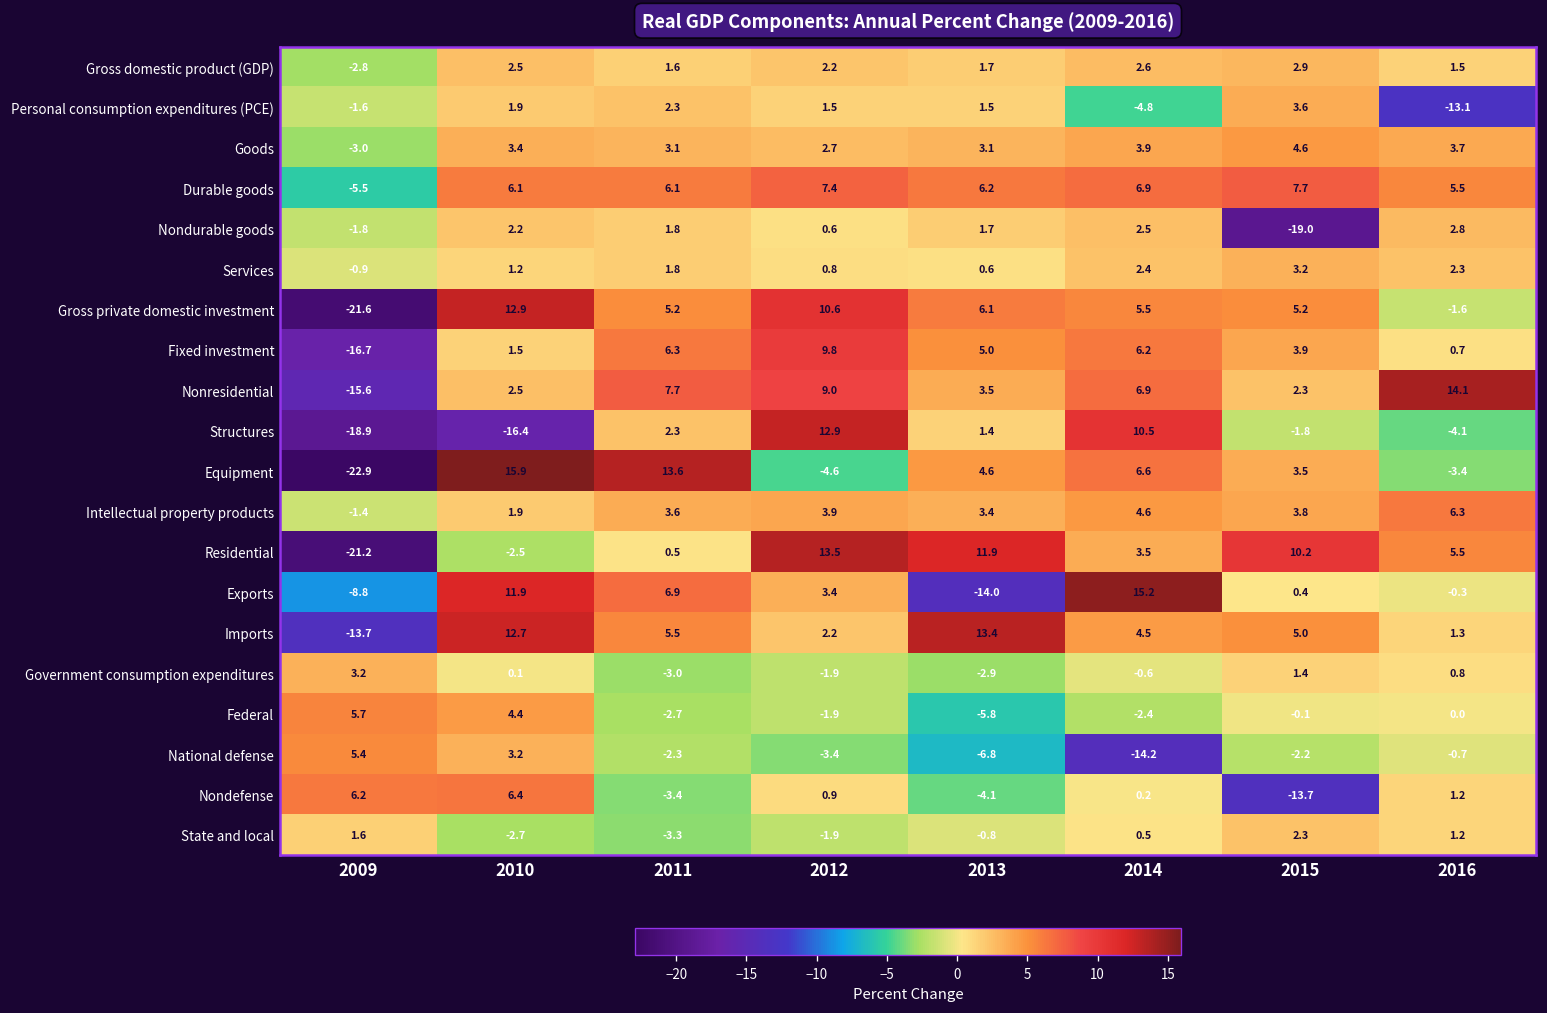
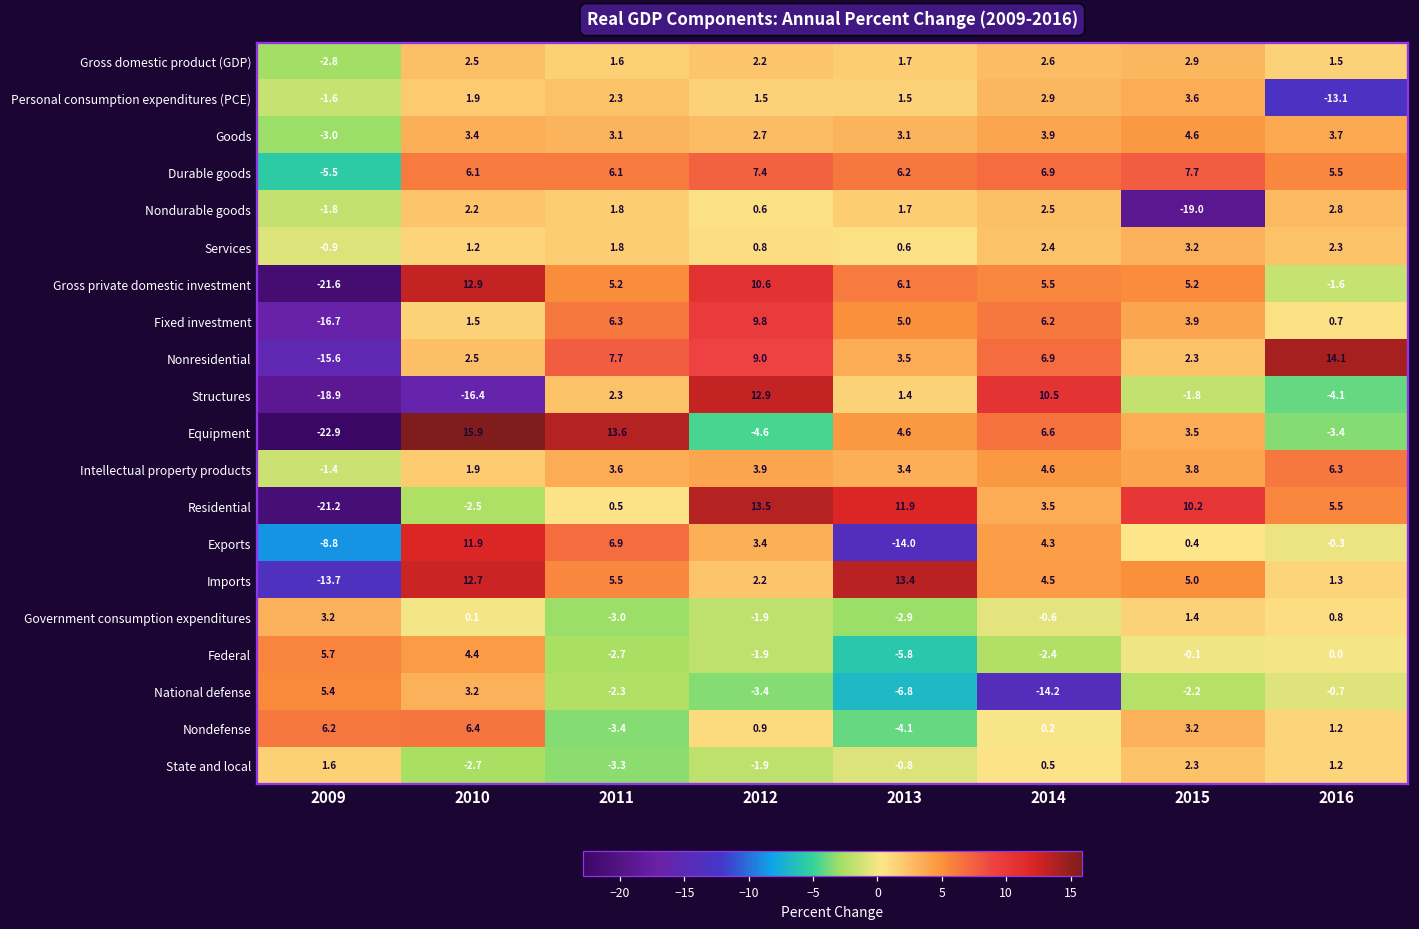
Personal consumption expenditures (PCE), 2014: -4.8 -> 2.9
Exports, 2014: 15.2 -> 4.3
Nondefense, 2015: -13.7 -> 3.2
